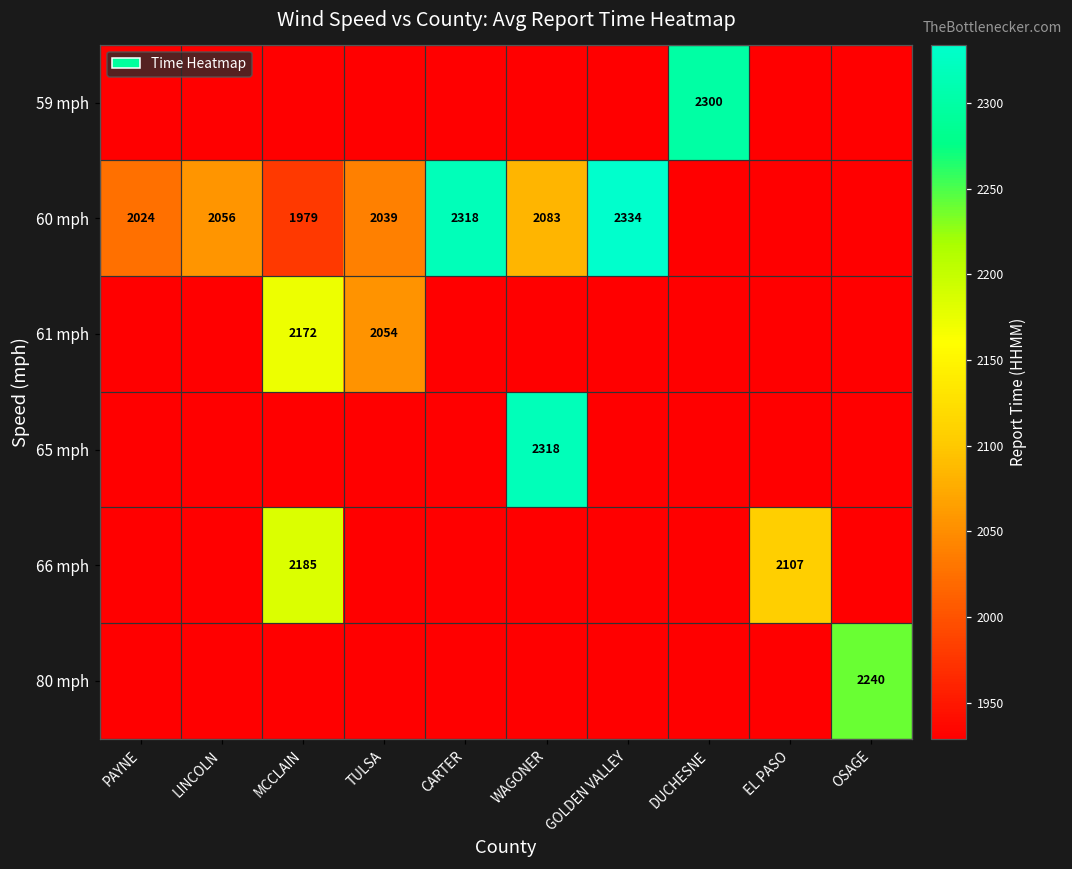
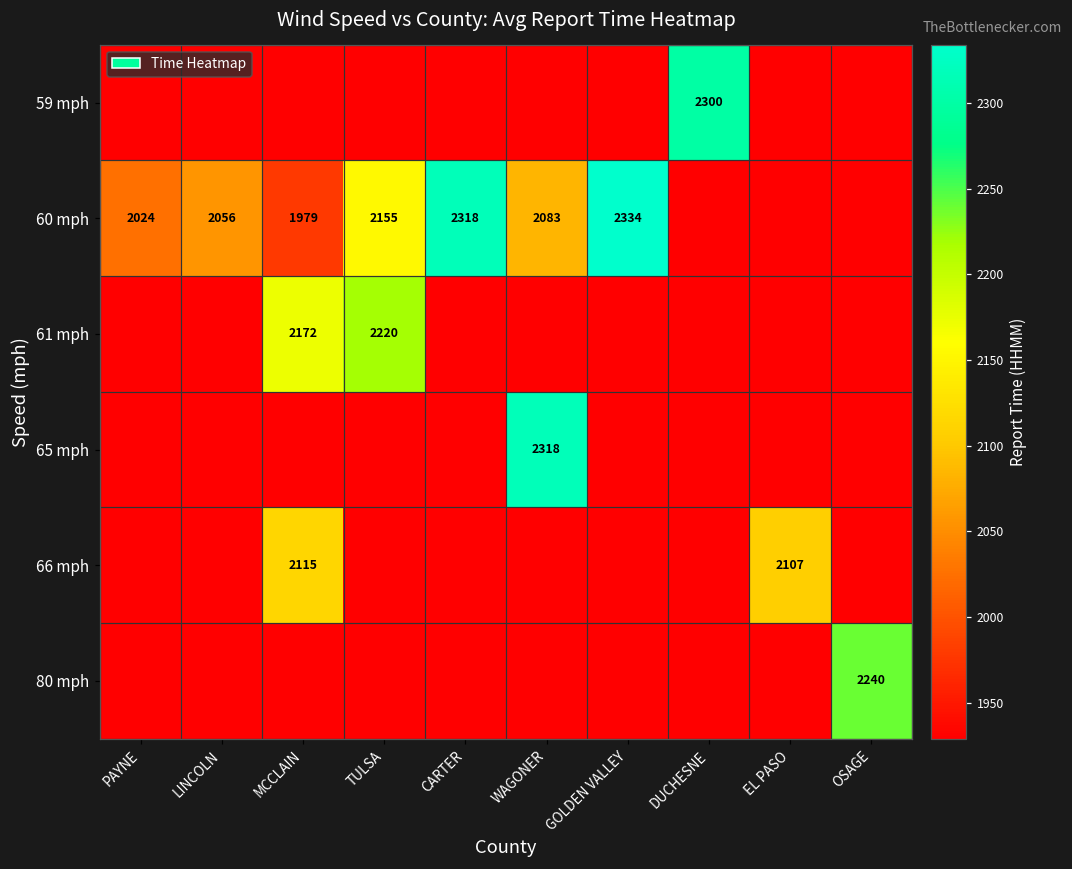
60 mph, TULSA: 2039 -> 2155
61 mph, TULSA: 2054 -> 2220
66 mph, MCCLAIN: 2185 -> 2115
